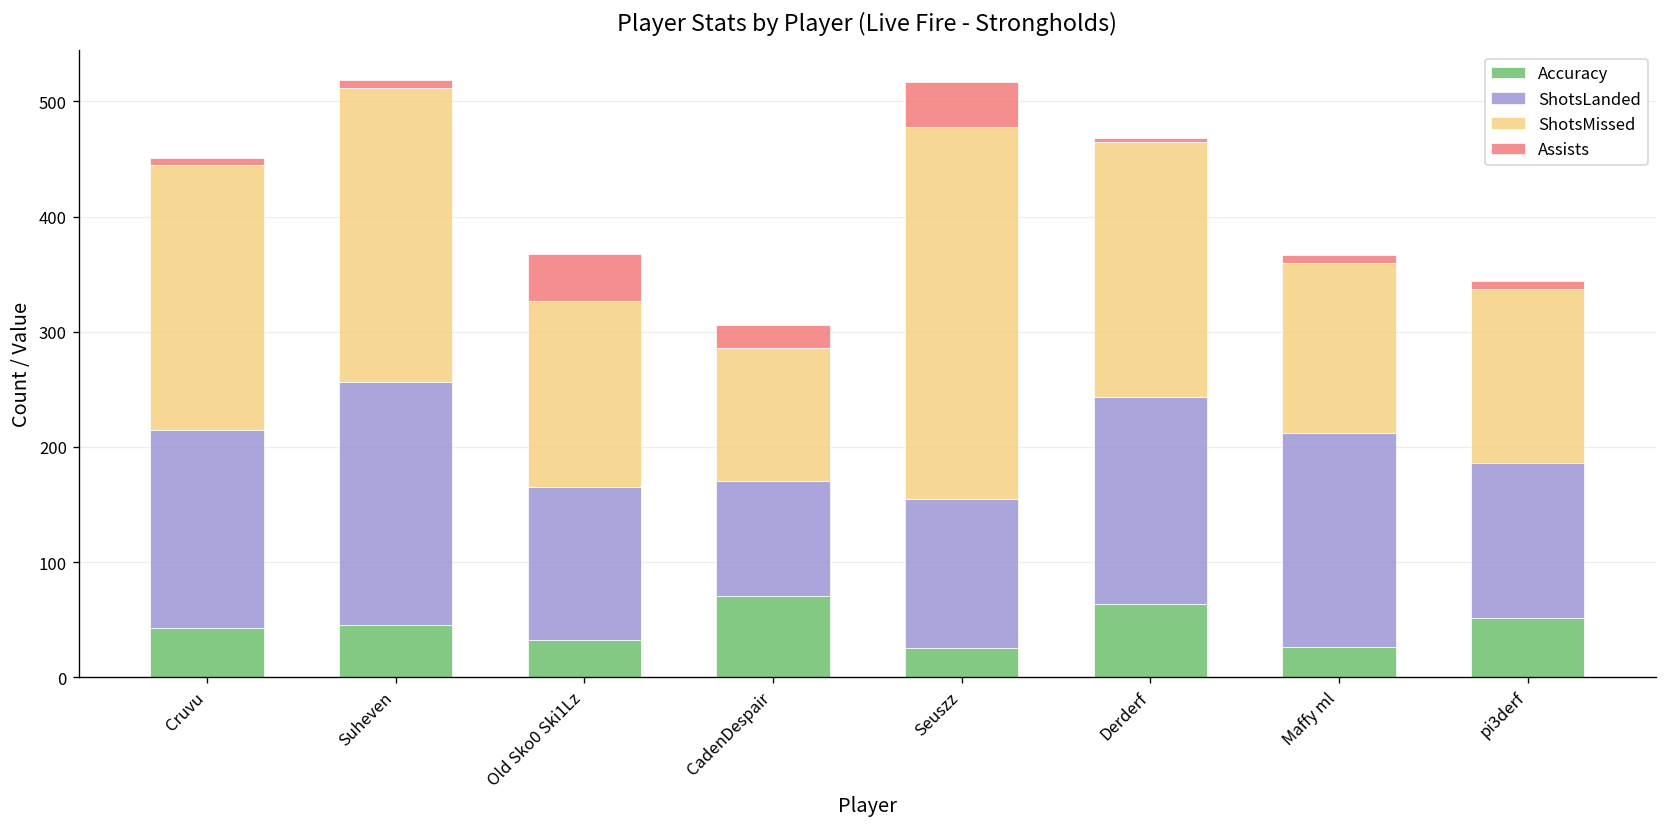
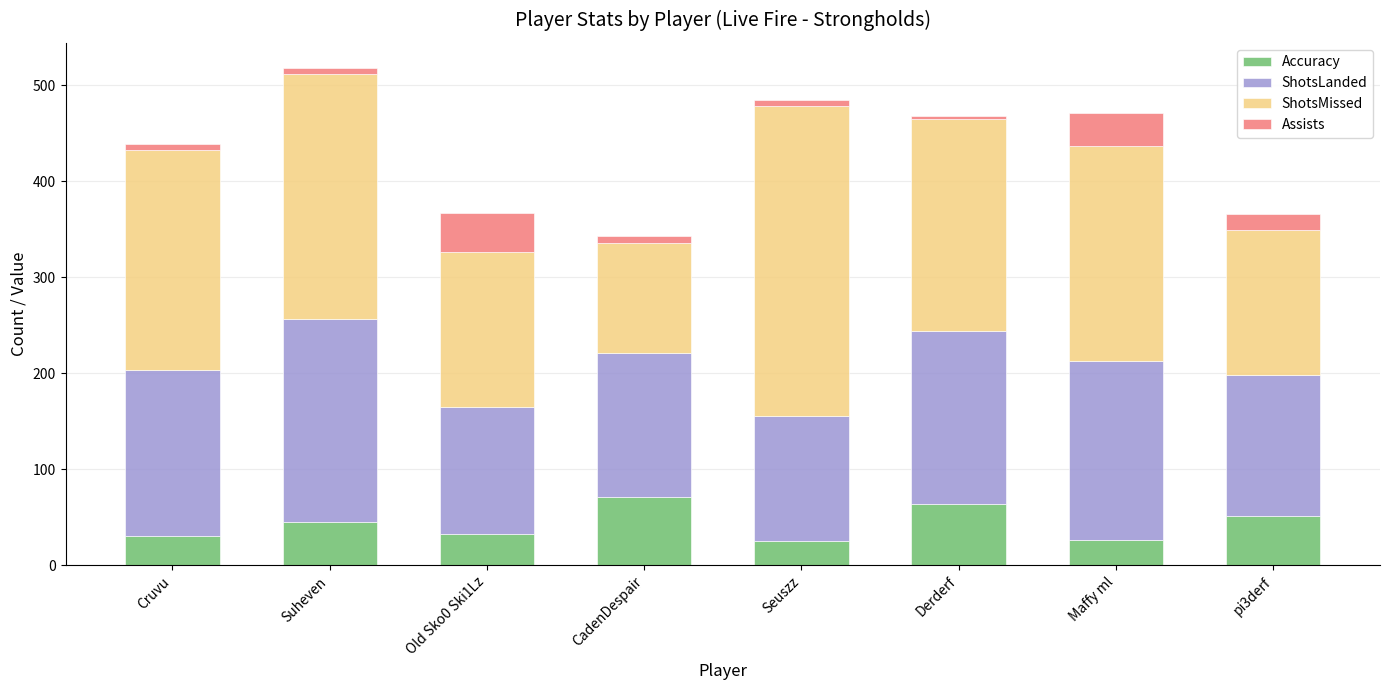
Accuracy, Cruvu: 40 -> 30
ShotsLanded, CadenDespair: 100 -> 150
Assists, CadenDespair: 20 -> 10
Assists, Seuszz: 40 -> 10
ShotsMissed, Maffy ml: 150 -> 220
Assists, Maffy ml: 10 -> 40
ShotsLanded, pi3derf: 130 -> 150
Assists, pi3derf: 10 -> 20
